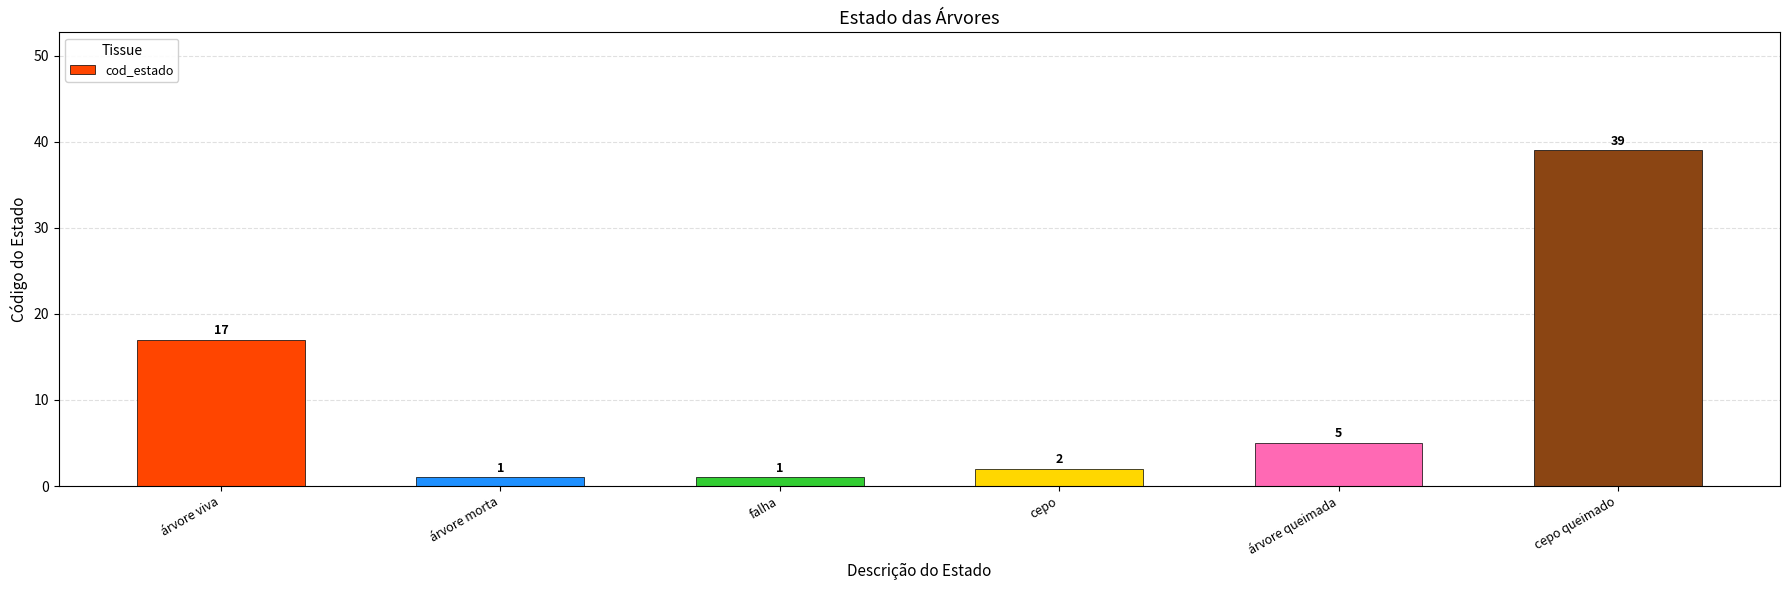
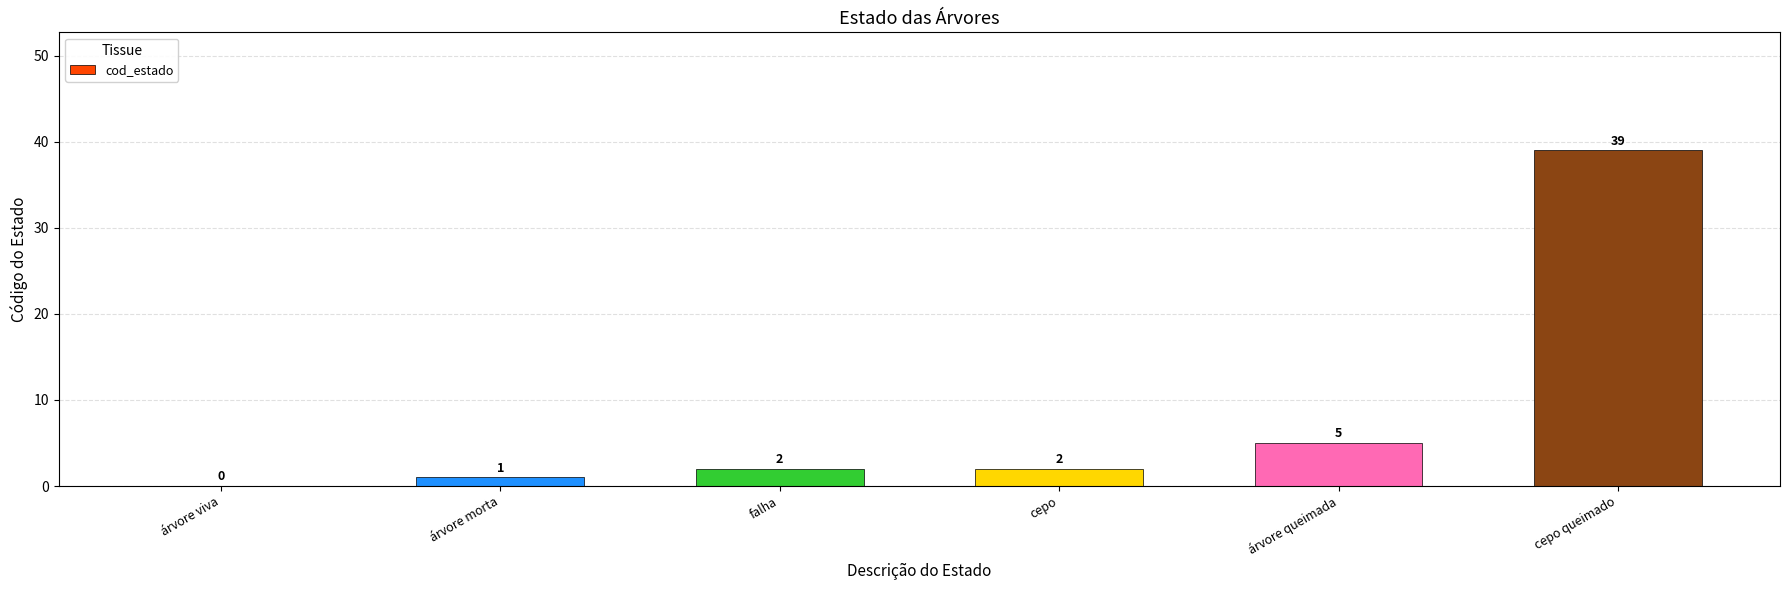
árvore viva: 17 -> 0
falha: 1 -> 2
